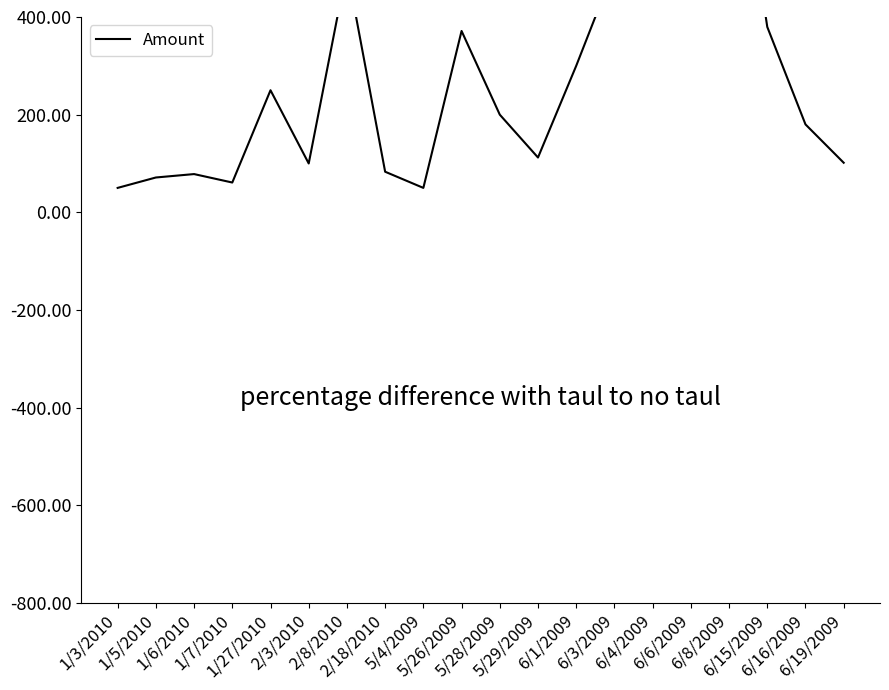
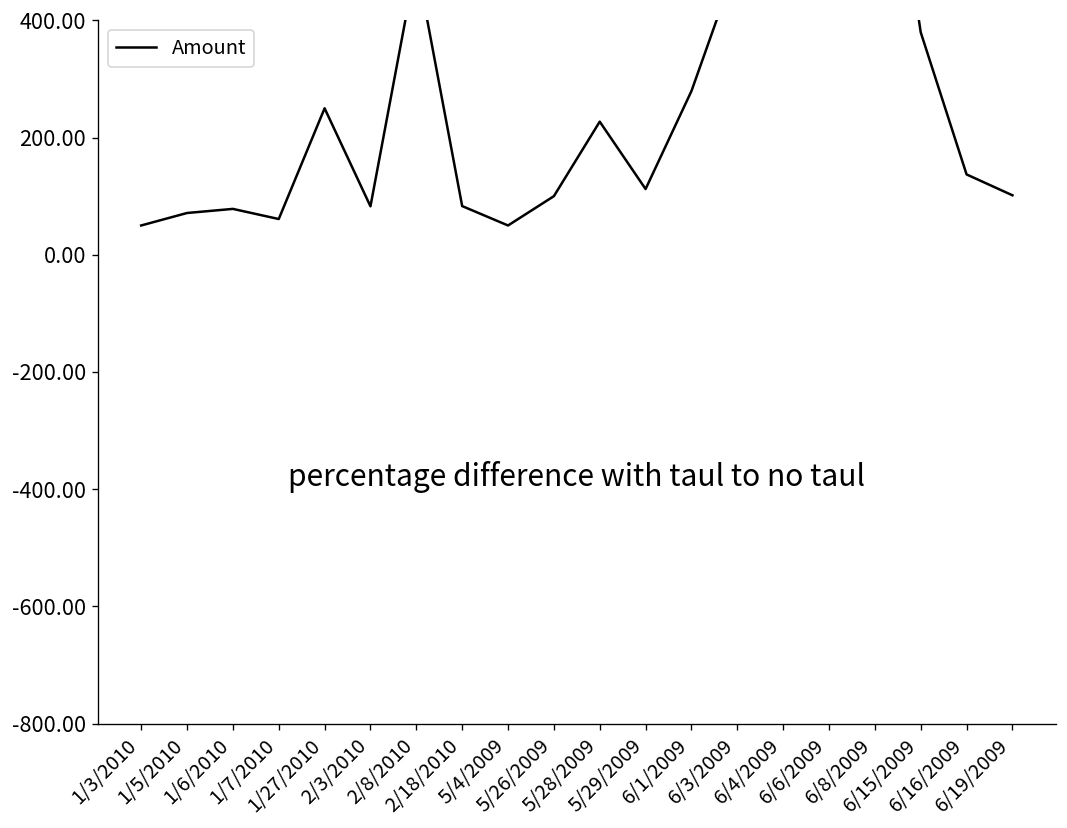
2/3/2010: 100 -> 80
5/26/2009: 370 -> 100
5/28/2009: 200 -> 230
6/1/2009: 300 -> 280
6/16/2009: 180 -> 140
